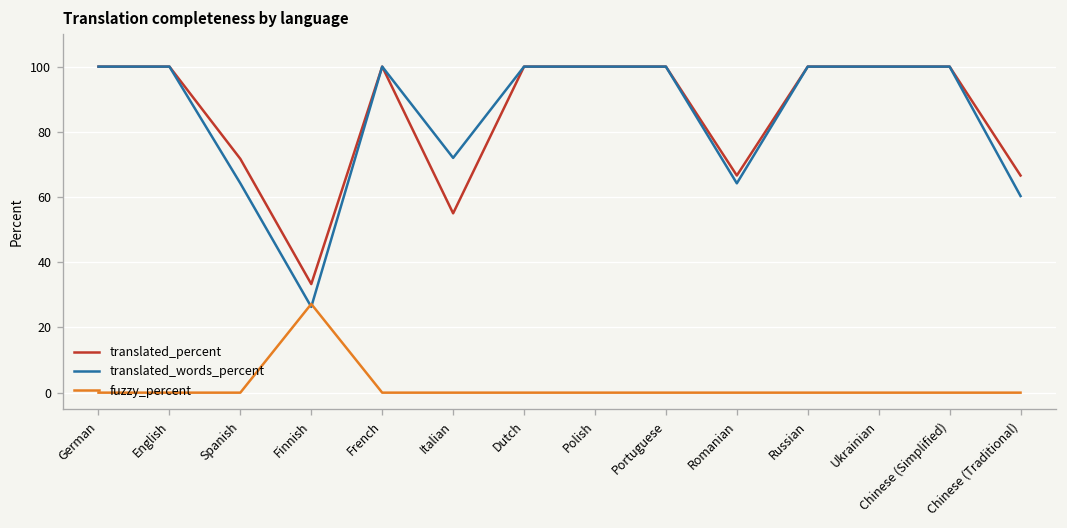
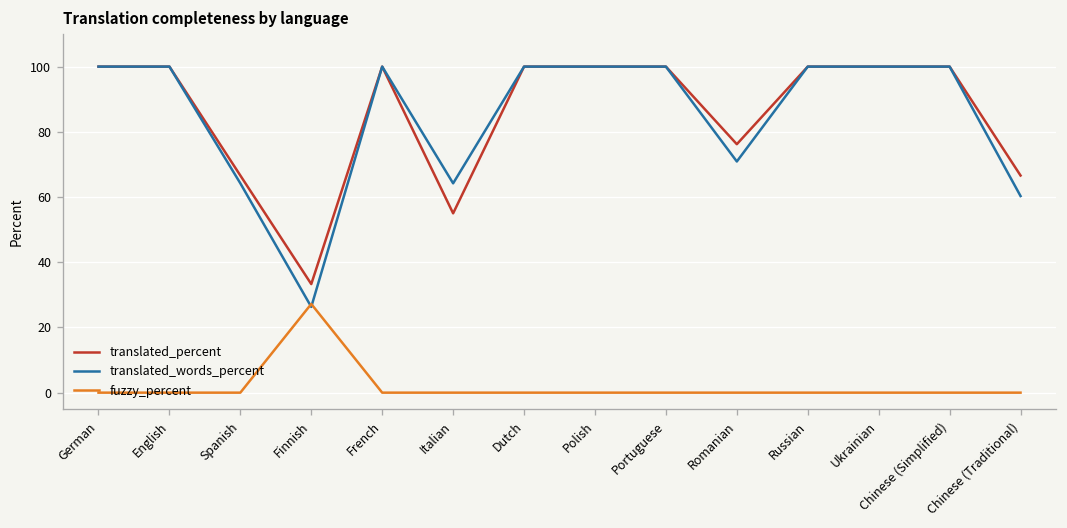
translated_percent, Spanish: 72 -> 67
translated_words_percent, Italian: 72 -> 64
translated_percent, Romanian: 67 -> 76
translated_words_percent, Romanian: 64 -> 71
